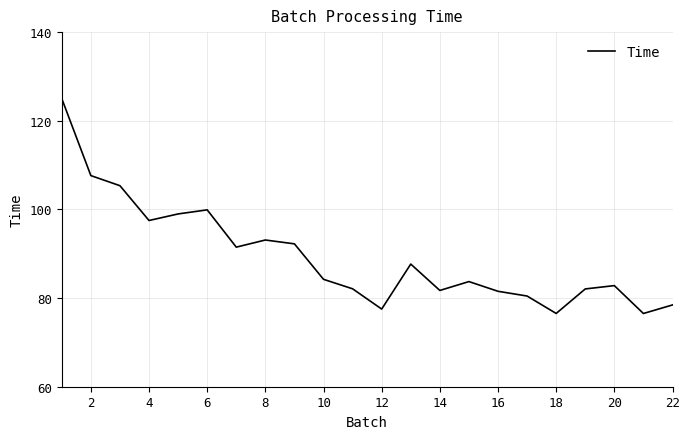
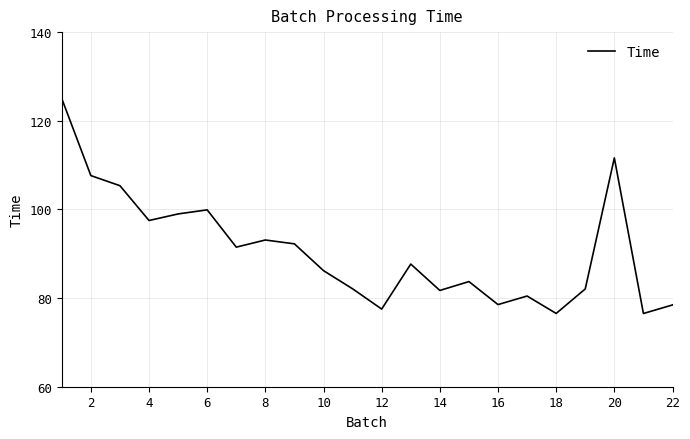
10: 84 -> 86
16: 82 -> 79
20: 83 -> 112
